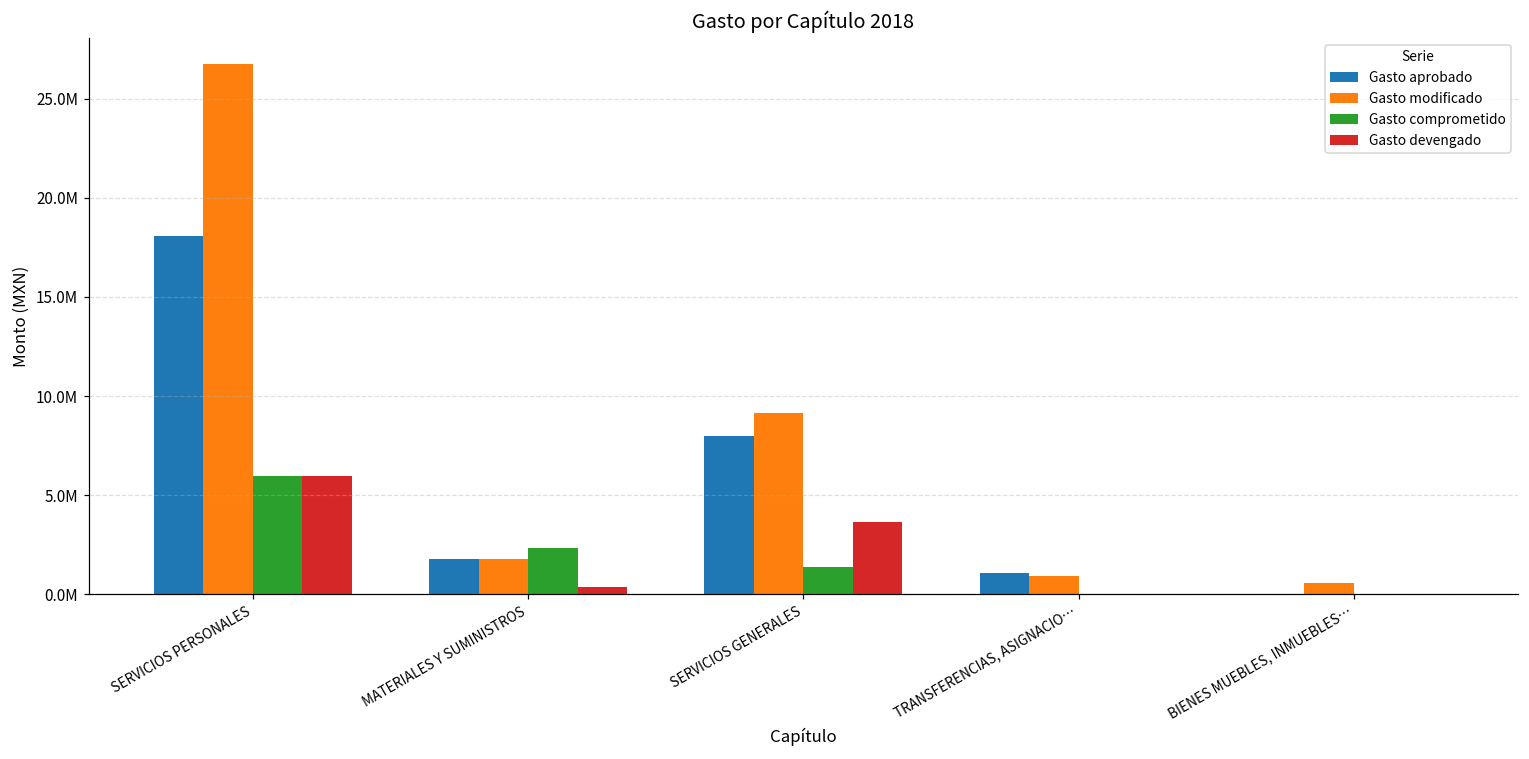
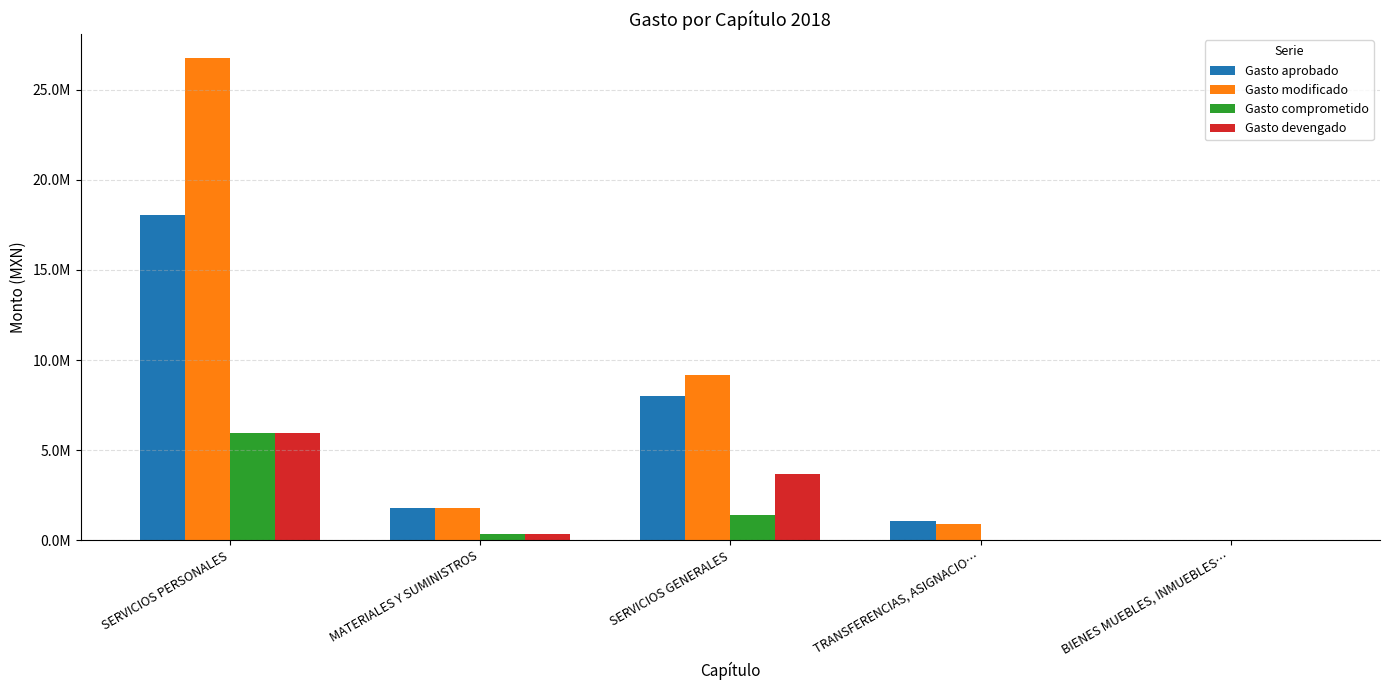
Gasto comprometido, MATERIALES Y SUMINISTROS: 2300000 -> 400000
Gasto modificado, BIENES MUEBLES, INMUEBLES…: 600000 -> 0
